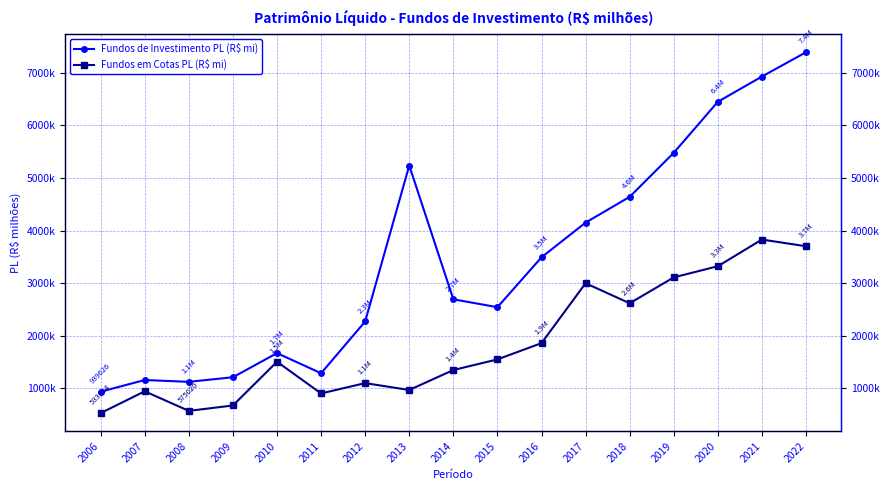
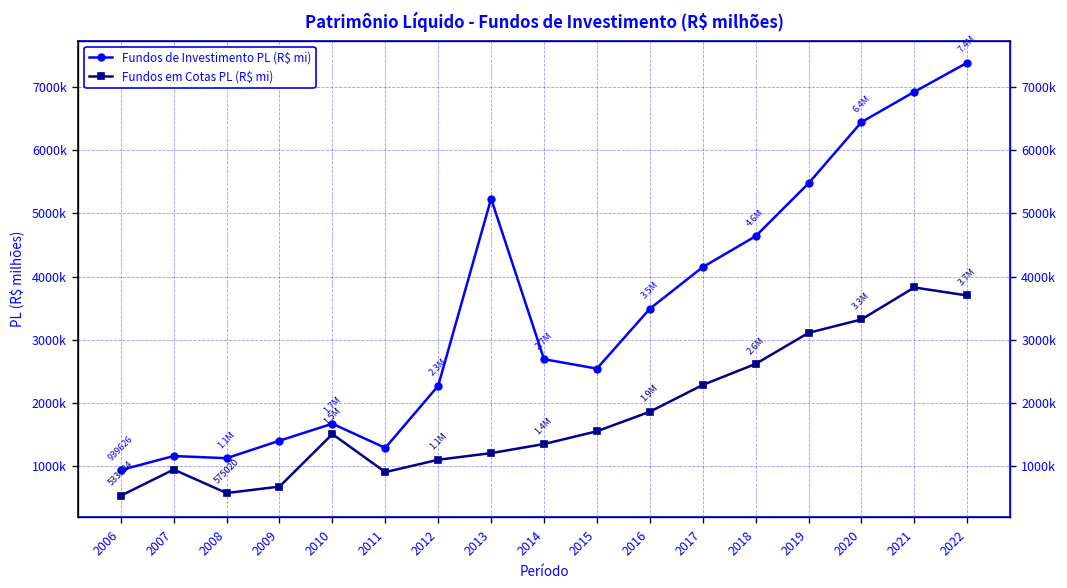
Fundos de Investimento PL (R$ mi), 2009: 1200000 -> 1400000
Fundos em Cotas PL (R$ mi), 2013: 1000000 -> 1200000
Fundos em Cotas PL (R$ mi), 2017: 3000000 -> 2300000
